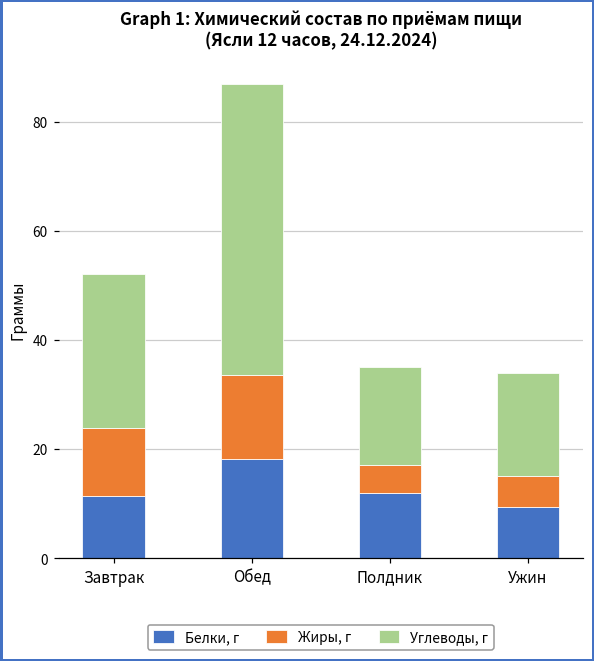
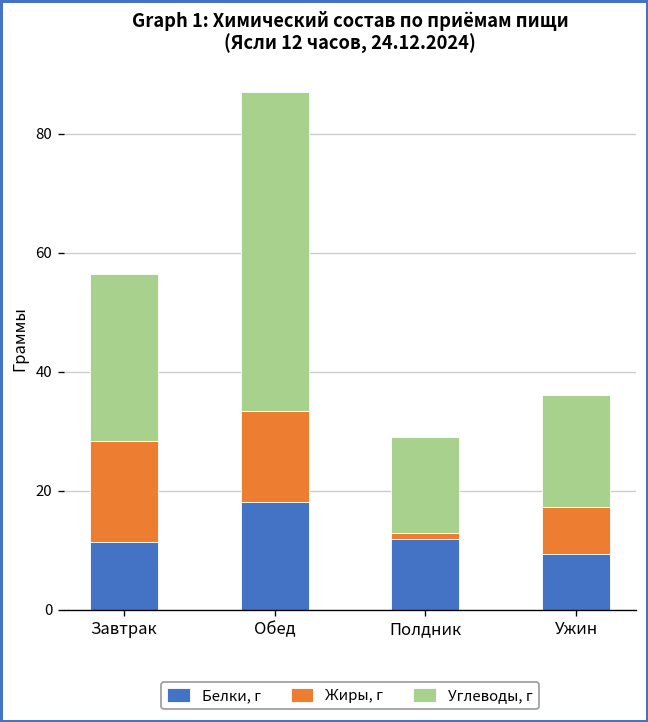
Жиры, г, Завтрак: 13 -> 17
Жиры, г, Полдник: 5 -> 1
Углеводы, г, Полдник: 18 -> 16
Жиры, г, Ужин: 6 -> 8
